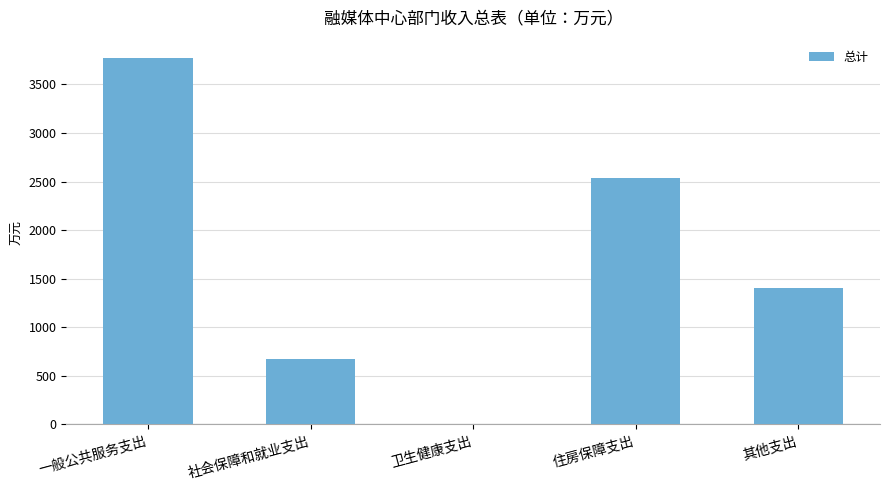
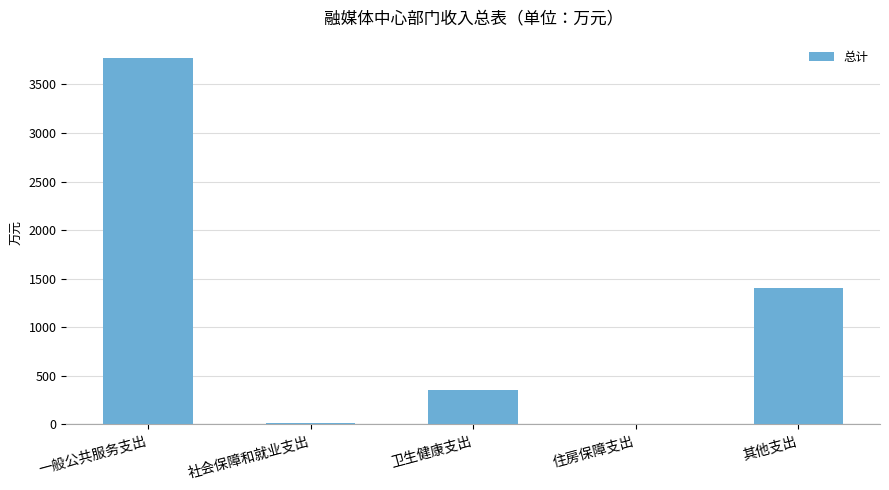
社会保障和就业支出: 700 -> 0
卫生健康支出: 0 -> 400
住房保障支出: 2500 -> 0
